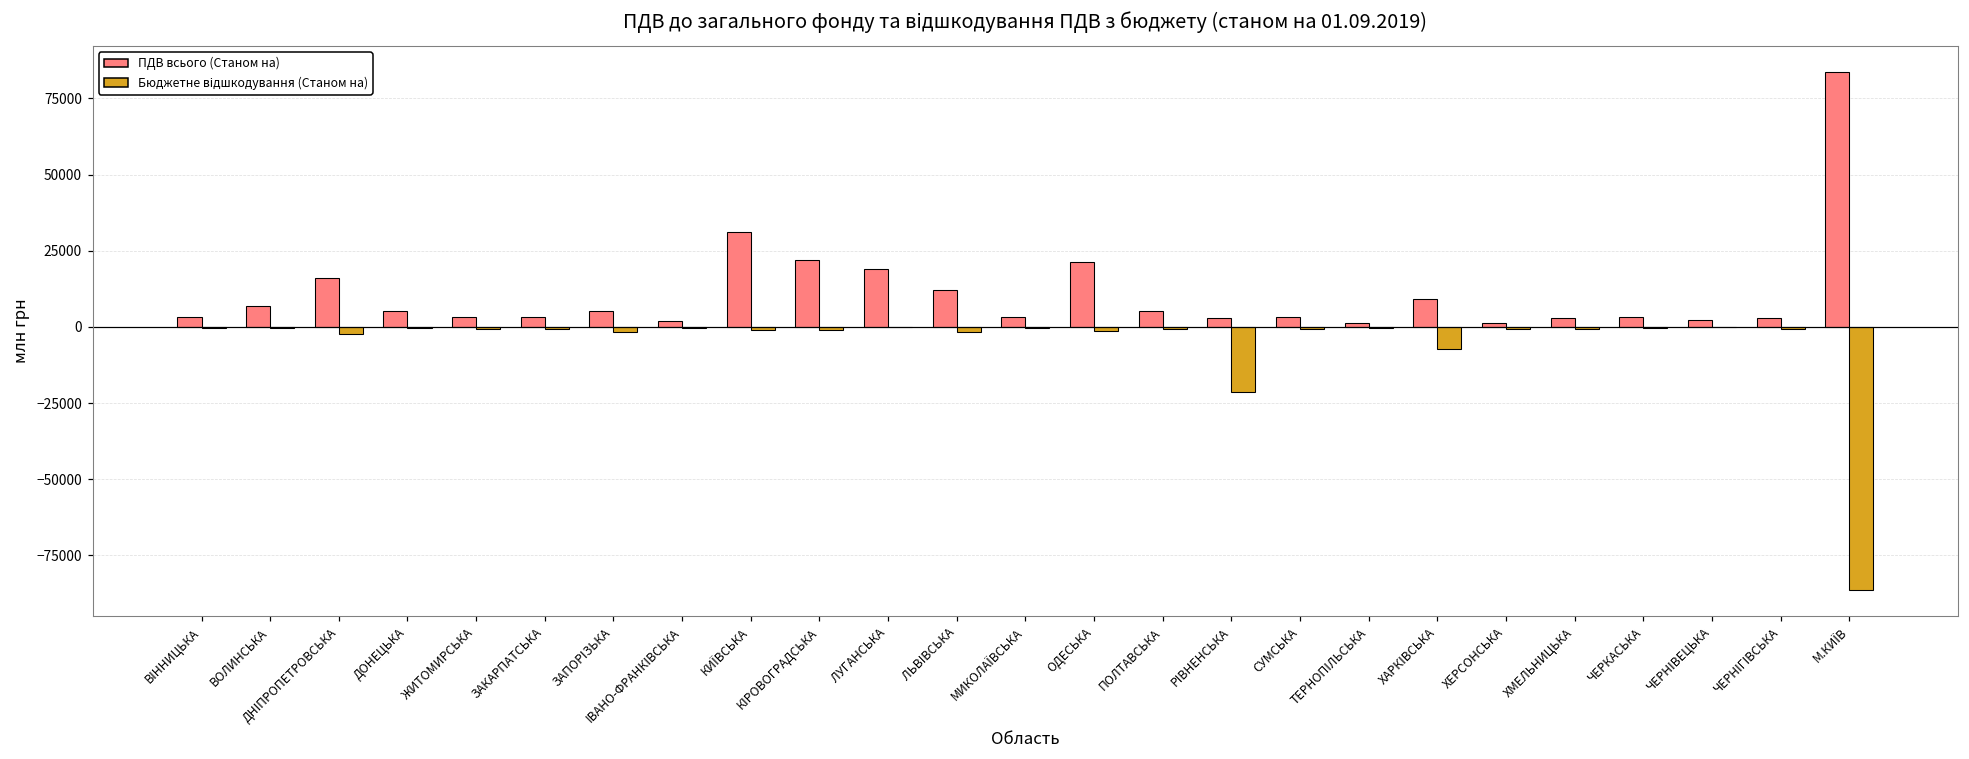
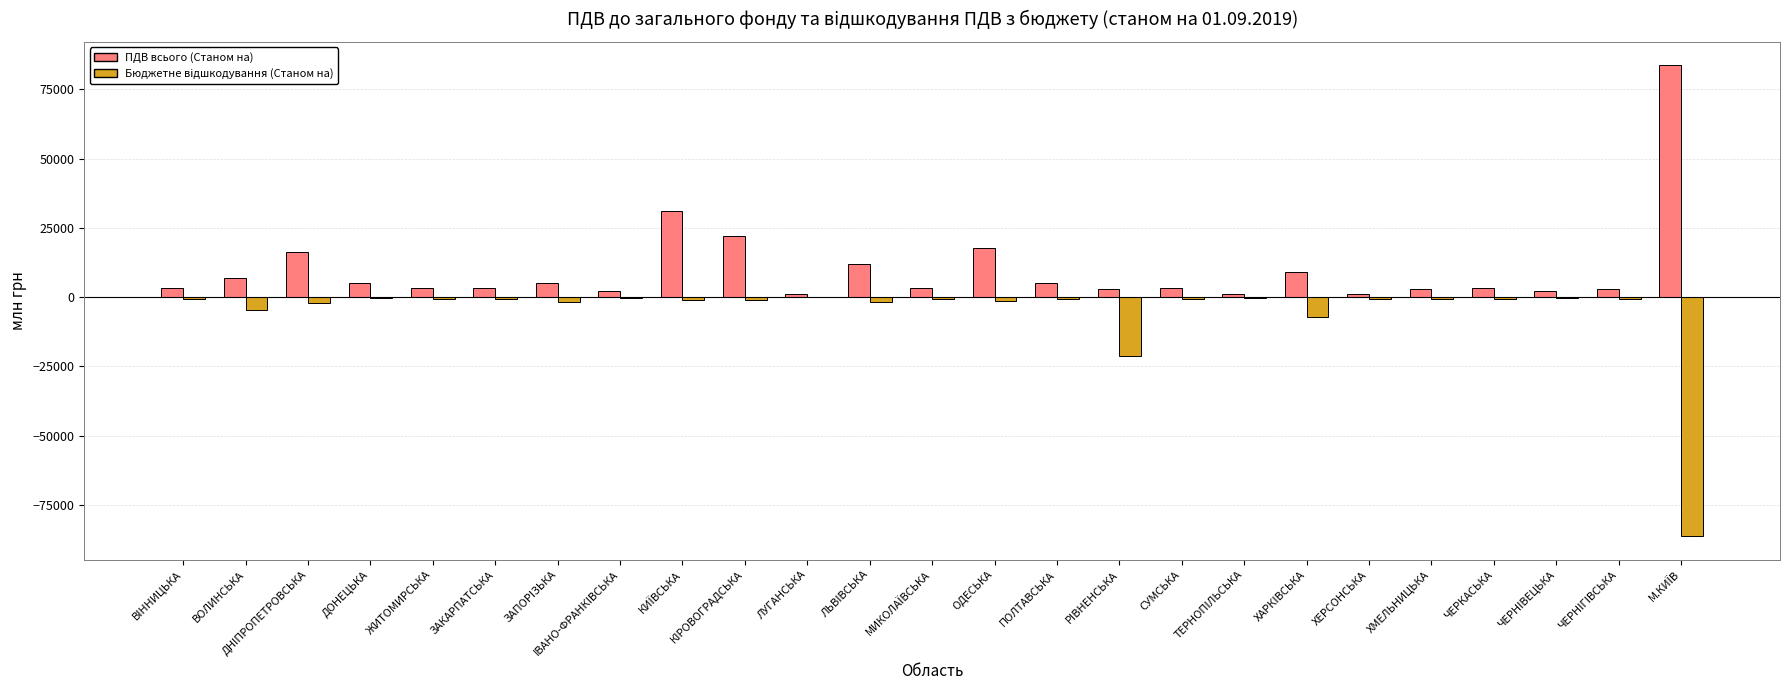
Бюджетне відшкодування (Станом на), ВОЛИНСЬКА: 0 -> -5000
ПДВ всього (Станом на), ЛУГАНСЬКА: 19000 -> 1000
ПДВ всього (Станом на), ОДЕСЬКА: 21000 -> 18000
